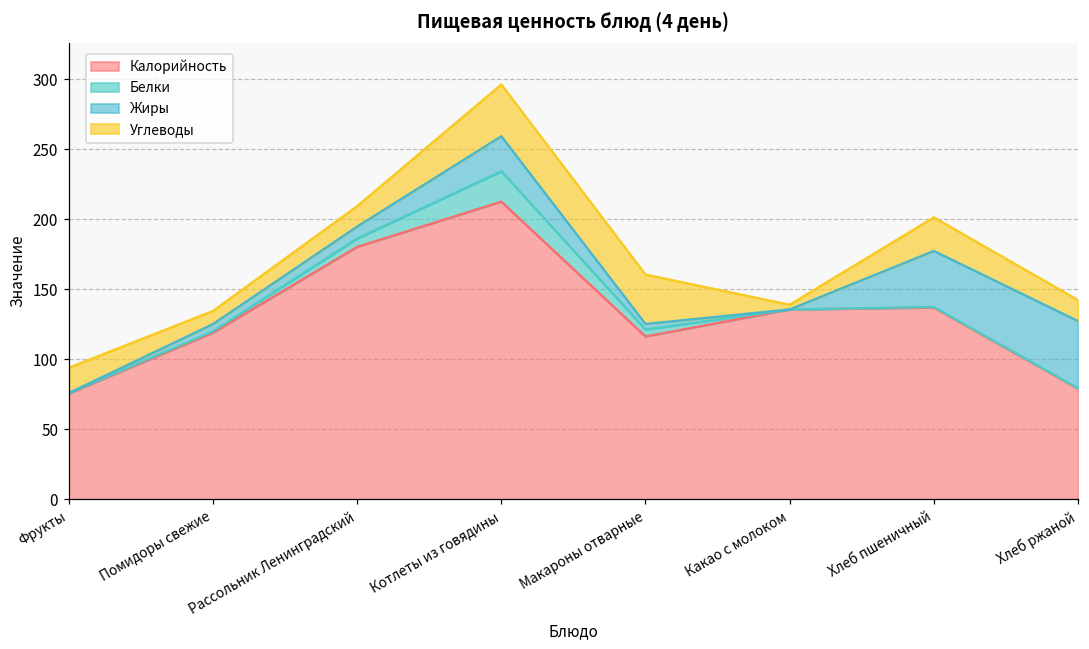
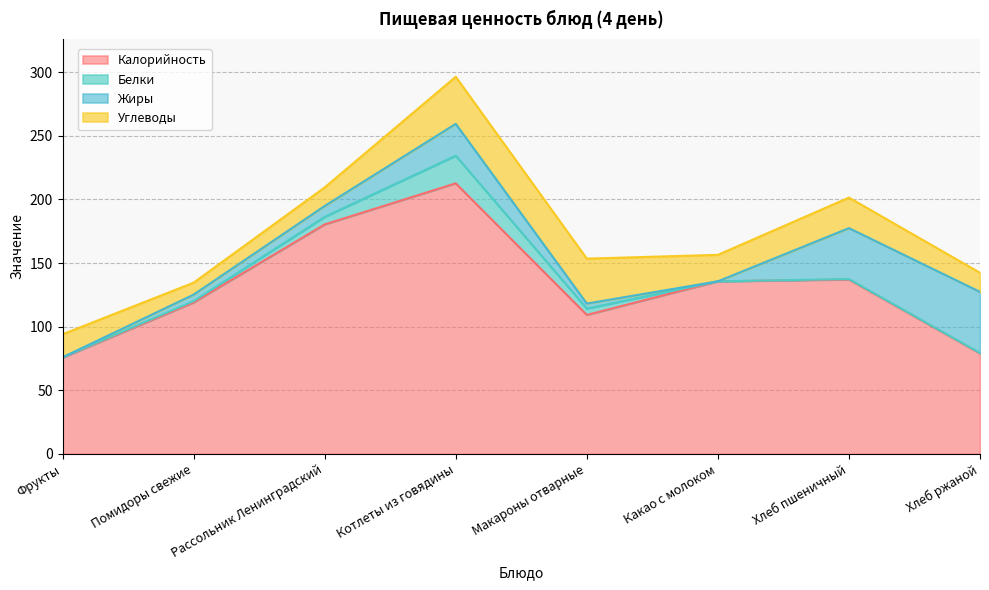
Калорийность, Макароны отварные: 116 -> 109
Углеводы, Какао с молоком: 3 -> 21
